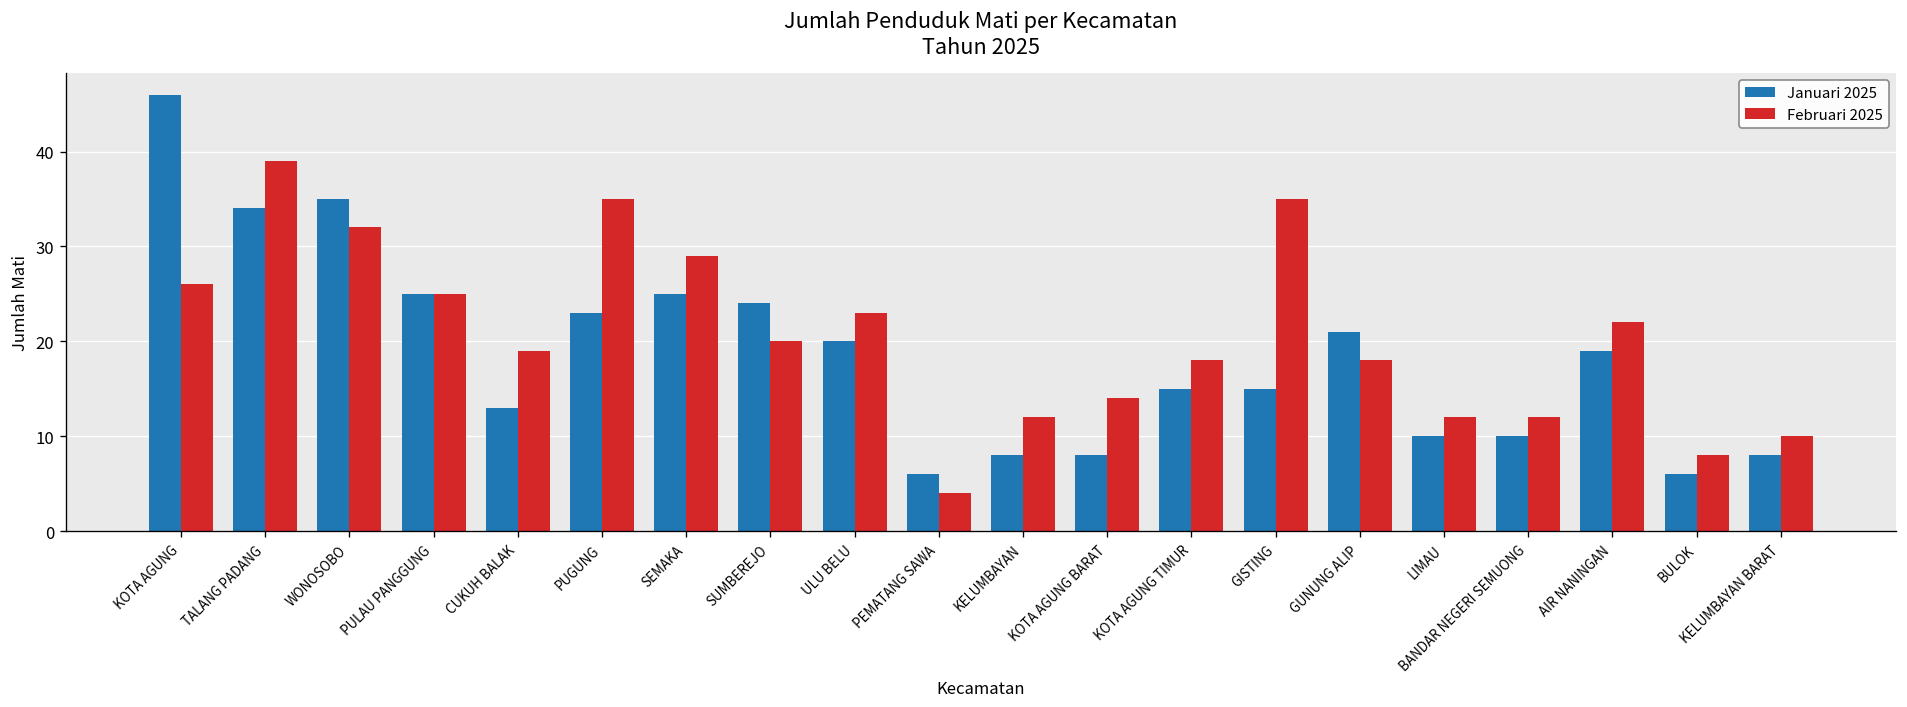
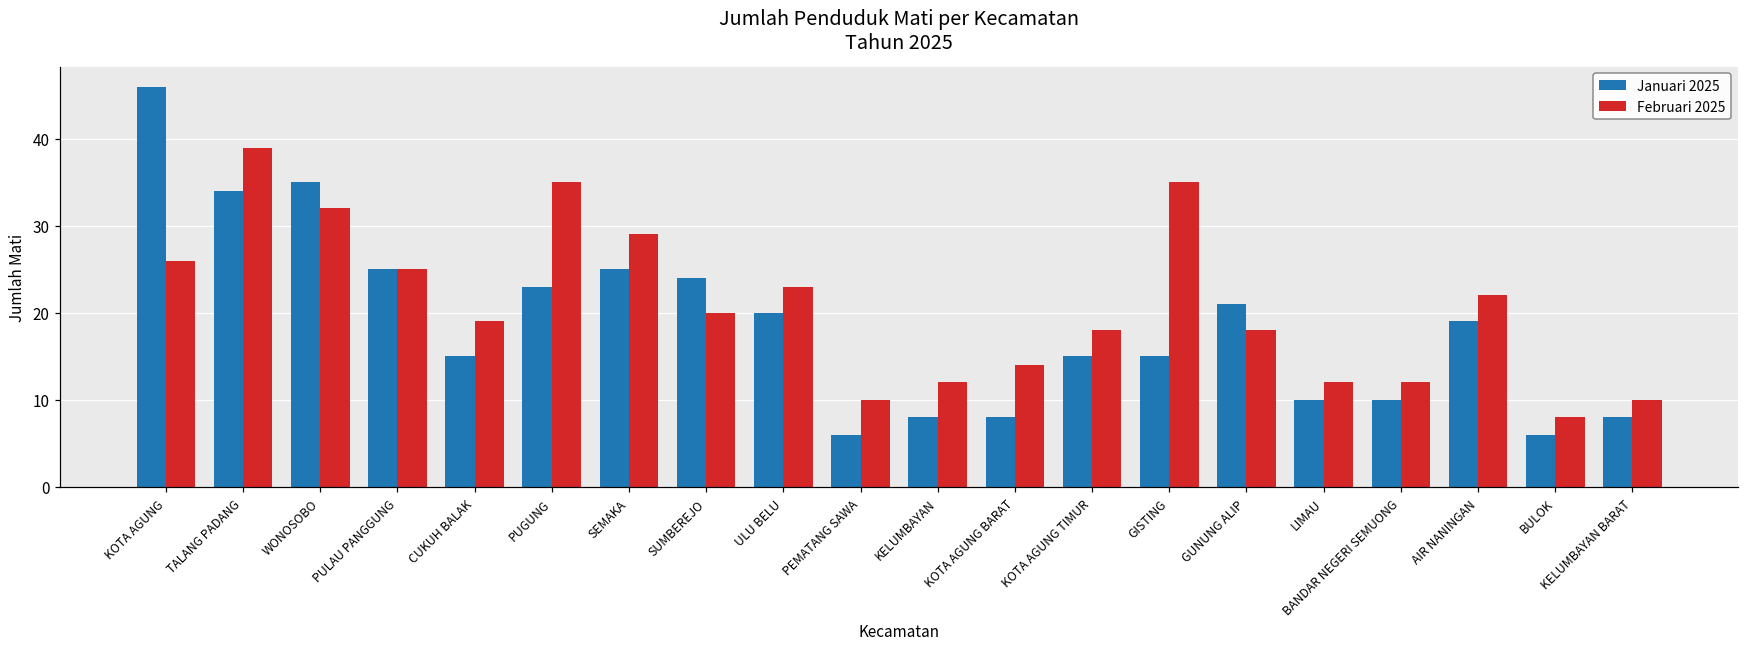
Januari 2025, CUKUH BALAK: 13 -> 15
Februari 2025, PEMATANG SAWA: 4 -> 10
